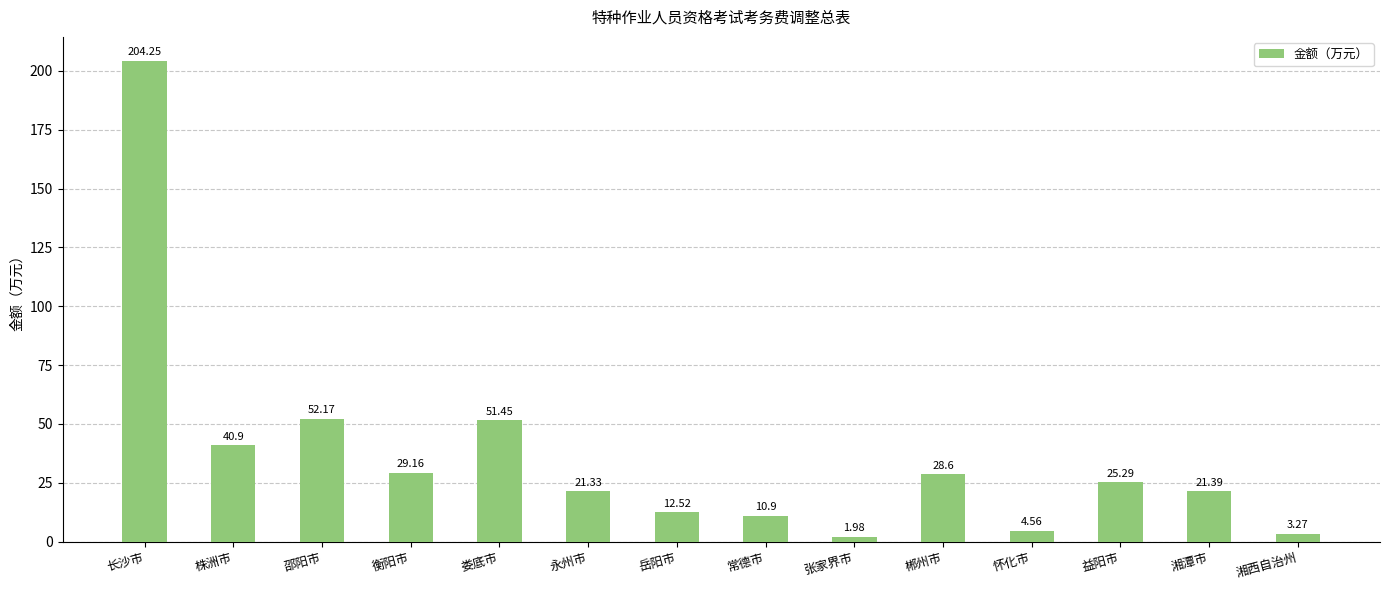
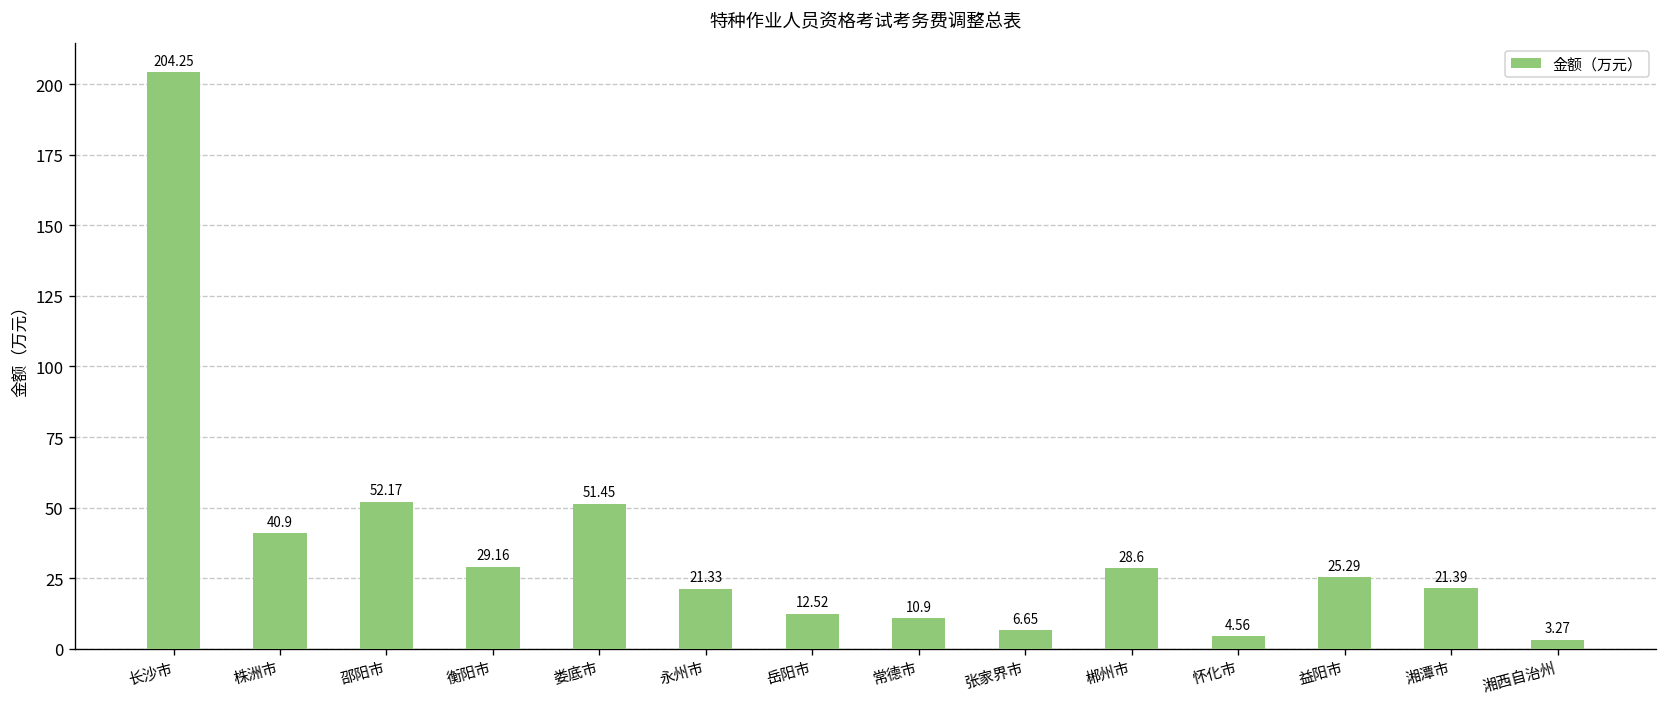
张家界市: 1.98 -> 6.65
